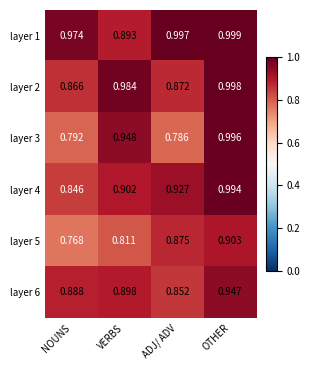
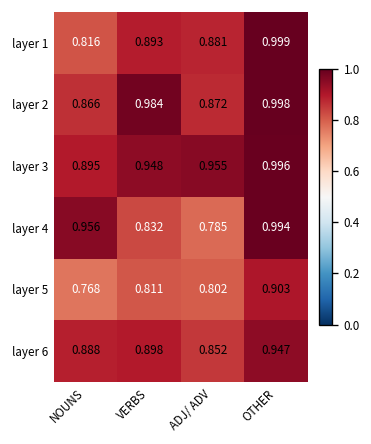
layer 1, NOUNS: 0.974 -> 0.816
layer 1, ADJ/ ADV: 0.997 -> 0.881
layer 3, NOUNS: 0.792 -> 0.895
layer 3, ADJ/ ADV: 0.786 -> 0.955
layer 4, NOUNS: 0.846 -> 0.956
layer 4, VERBS: 0.902 -> 0.832
layer 4, ADJ/ ADV: 0.927 -> 0.785
layer 5, ADJ/ ADV: 0.875 -> 0.802
